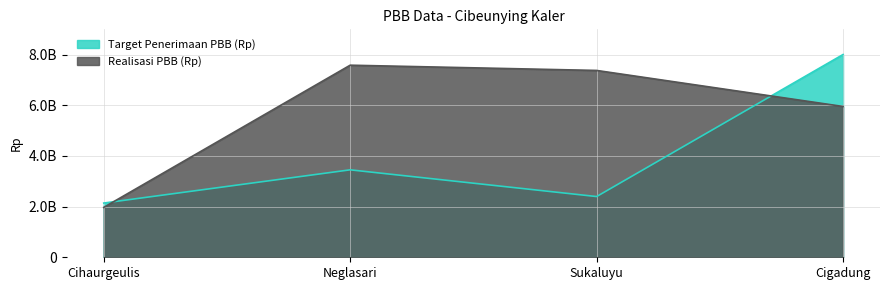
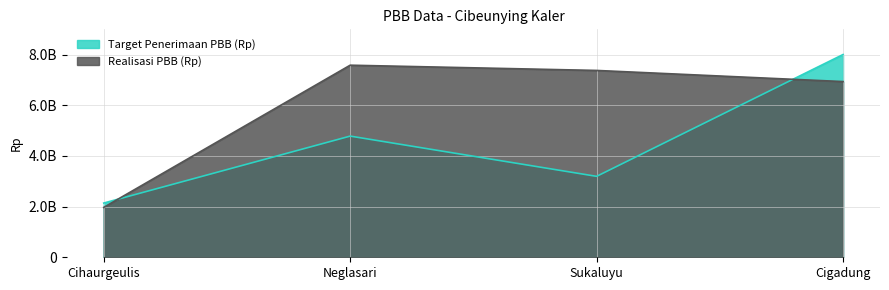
Target Penerimaan PBB (Rp), Neglasari: 3500000000 -> 4800000000
Target Penerimaan PBB (Rp), Sukaluyu: 2400000000 -> 3200000000
Realisasi PBB (Rp), Cigadung: 6000000000 -> 6900000000
